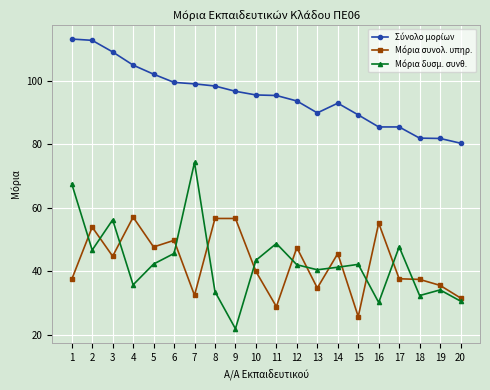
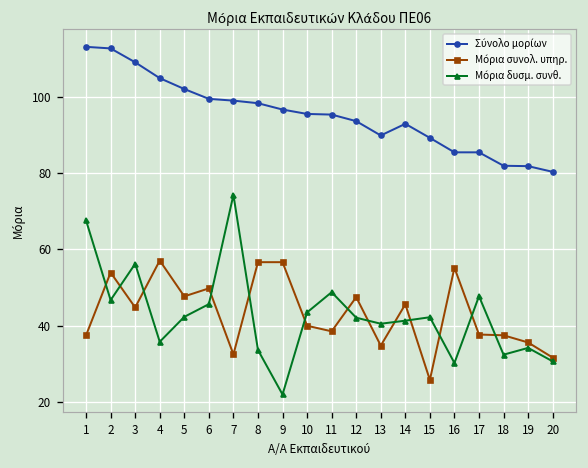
Μόρια συνολ. υπηρ., 11: 29 -> 39
